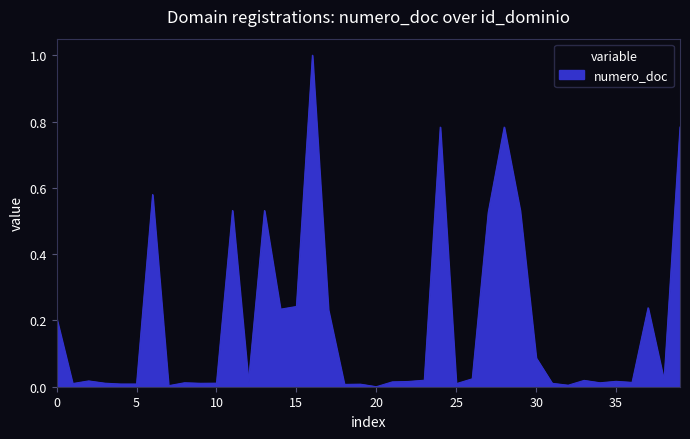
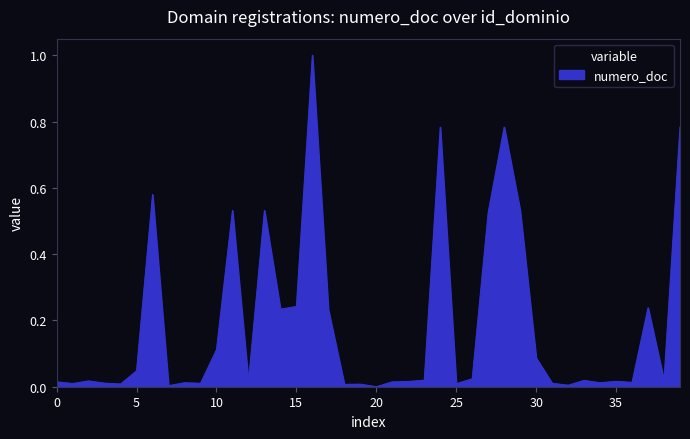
0: 0.21 -> 0.01
5: 0.01 -> 0.05
10: 0.01 -> 0.11
